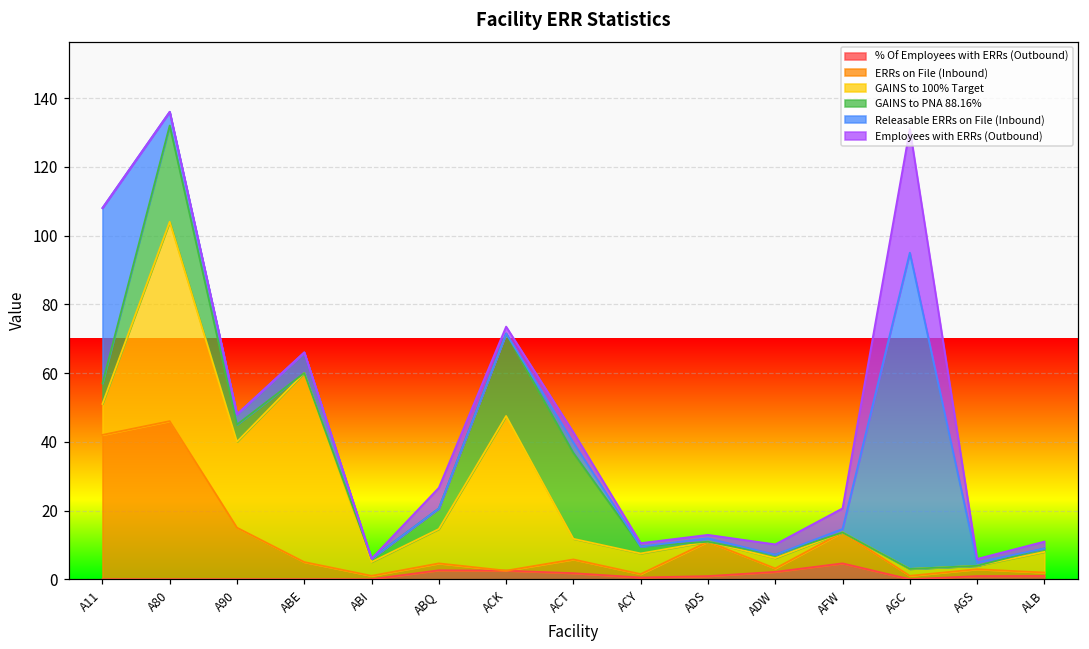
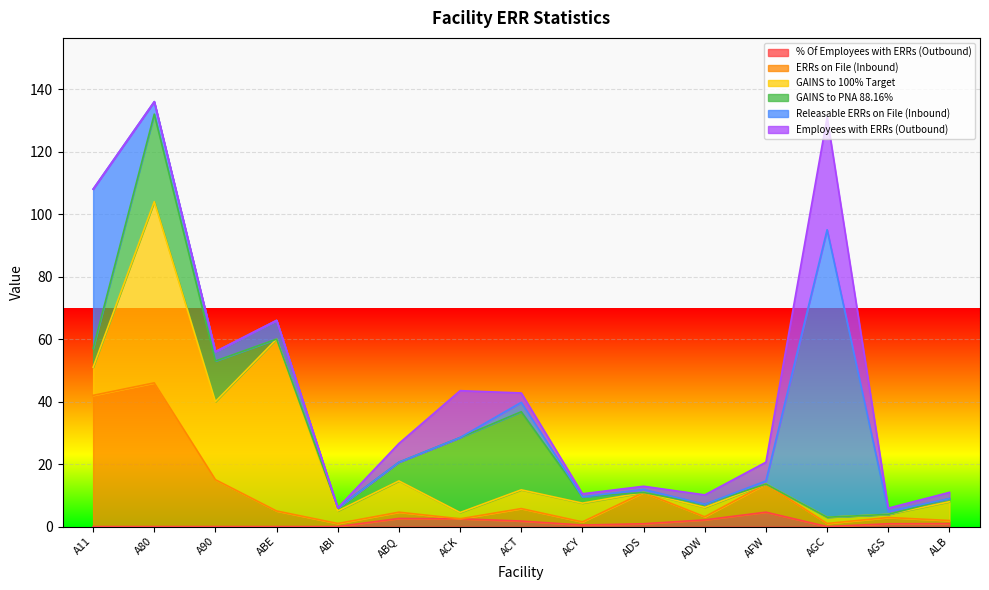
GAINS to PNA 88.16%, A90: 5 -> 13
GAINS to 100% Target, ACK: 45 -> 2
Employees with ERRs (Outbound), ACK: 2 -> 15
